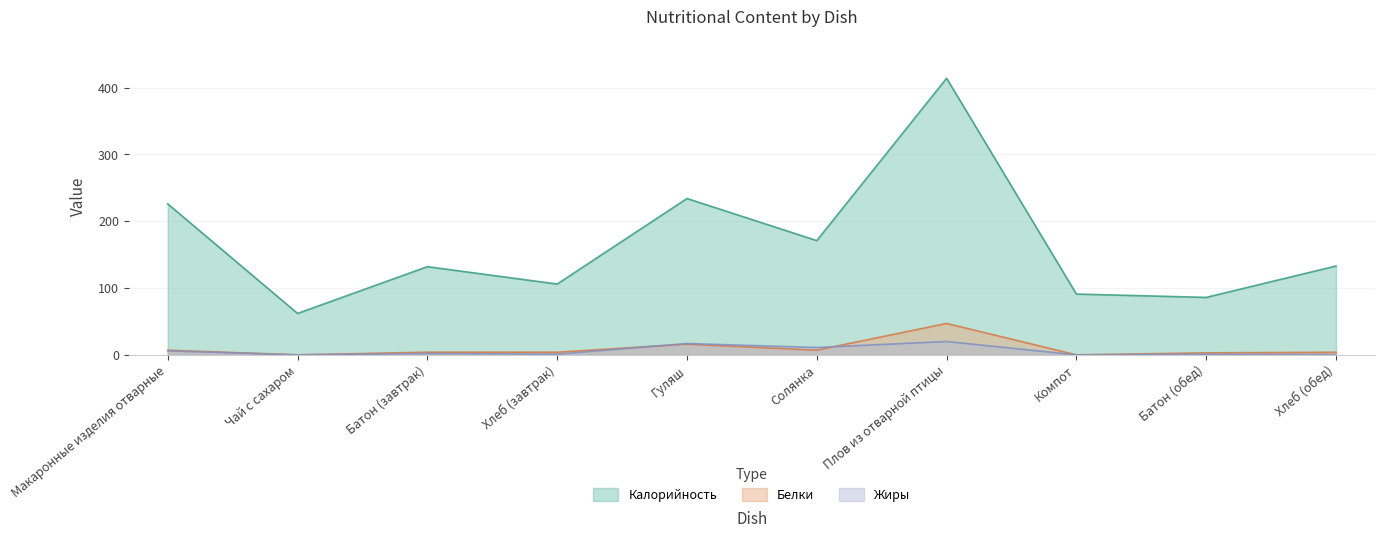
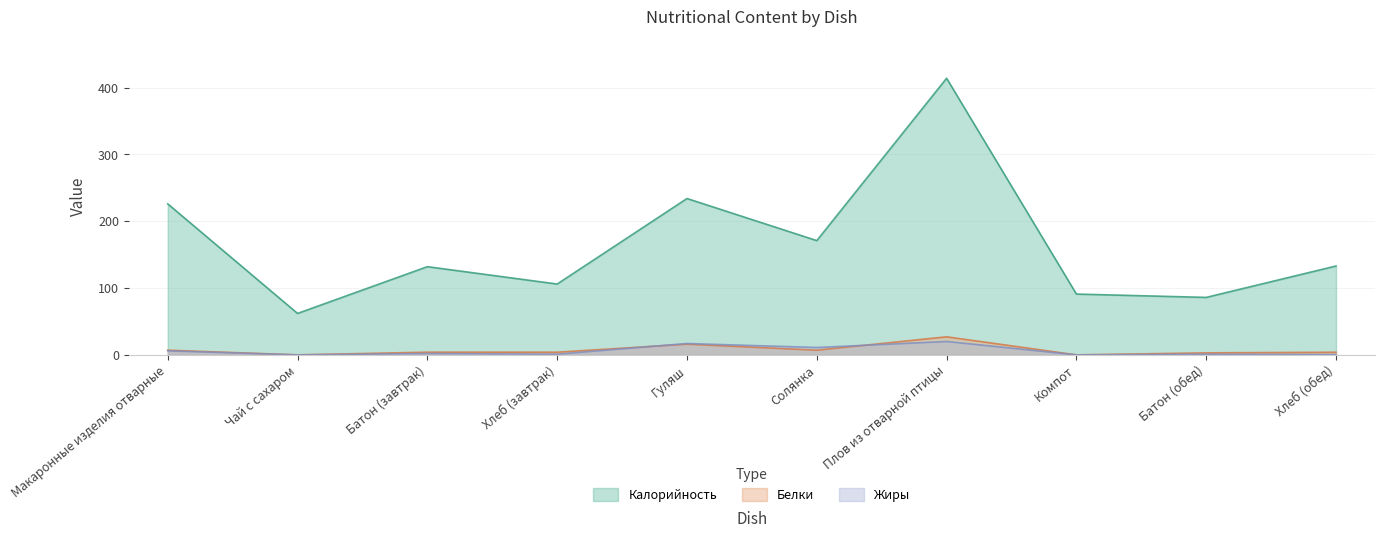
Белки, Плов из отварной птицы: 50 -> 30
